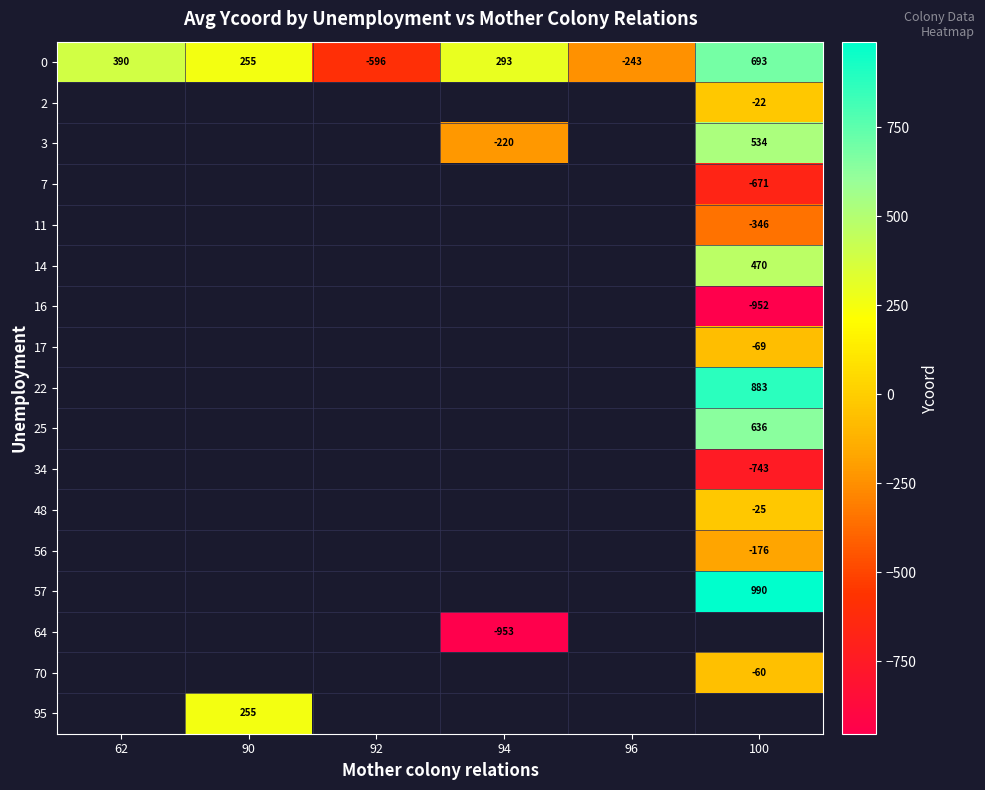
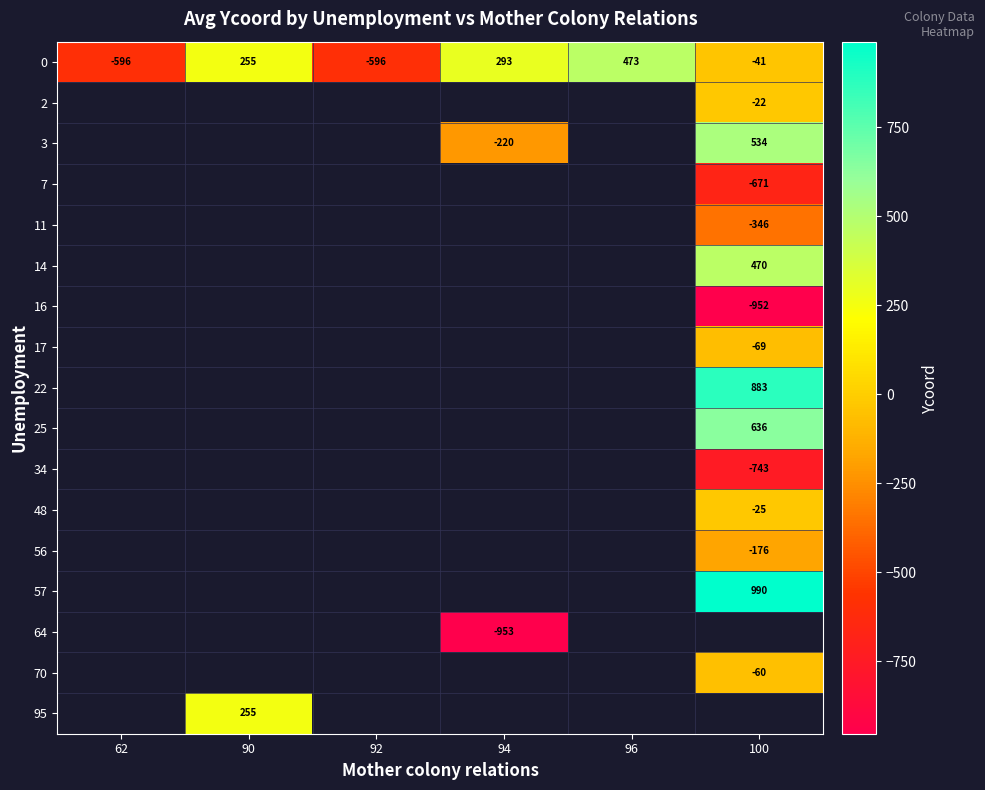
0, 62: 390 -> -596
0, 96: -243 -> 473
0, 100: 693 -> -41
